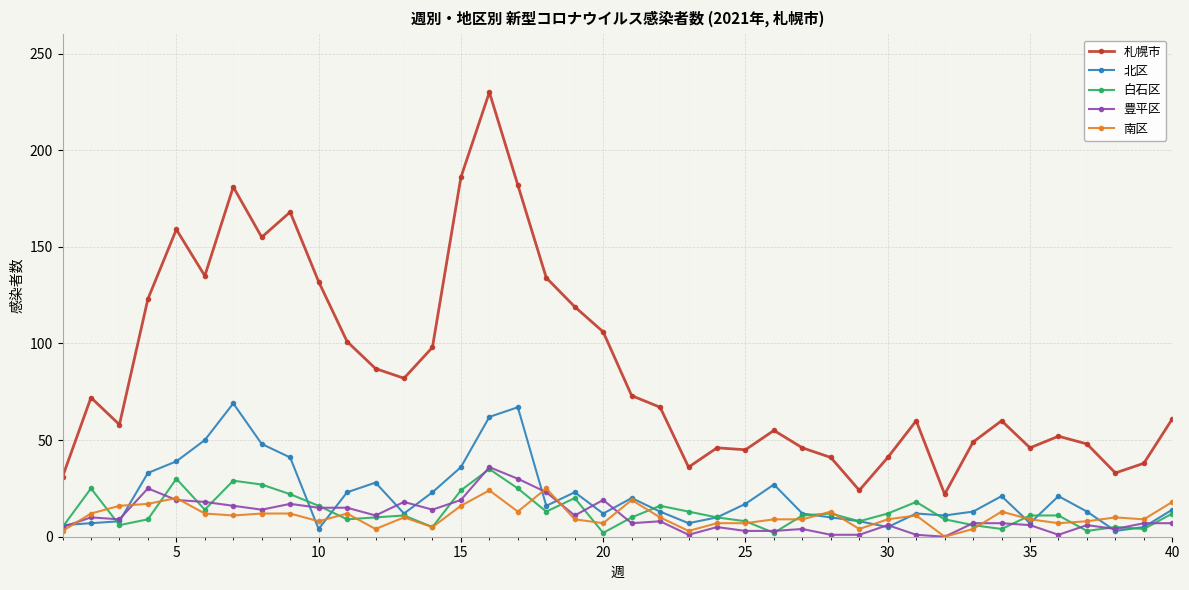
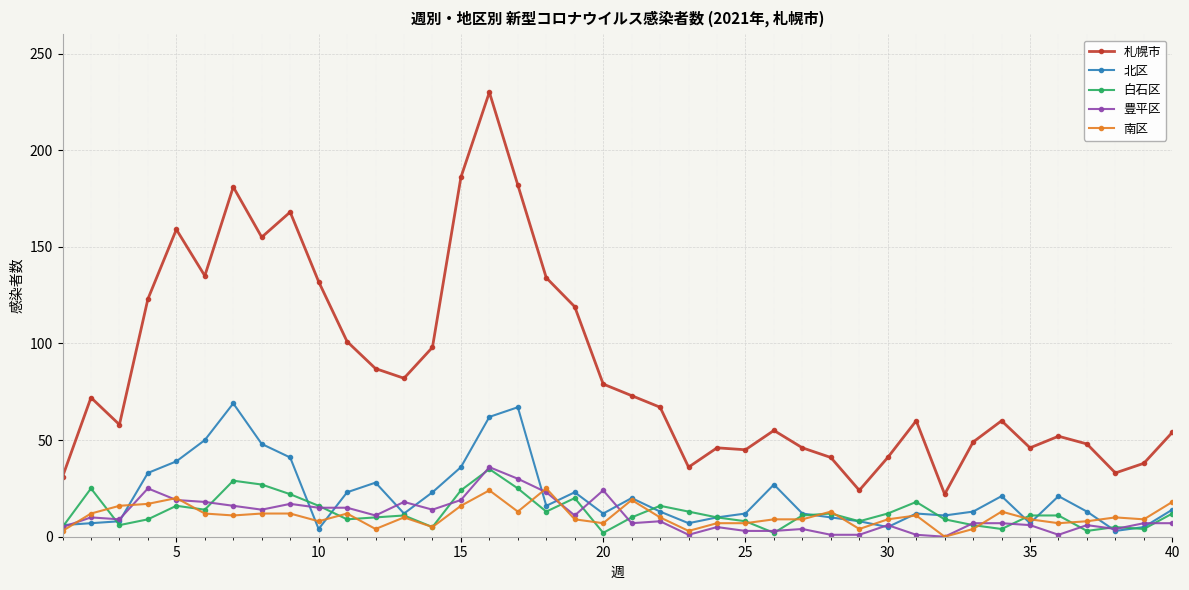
白石区, 5: 30 -> 16
札幌市, 20: 106 -> 79
豊平区, 20: 19 -> 24
北区, 25: 17 -> 12
札幌市, 40: 61 -> 54
